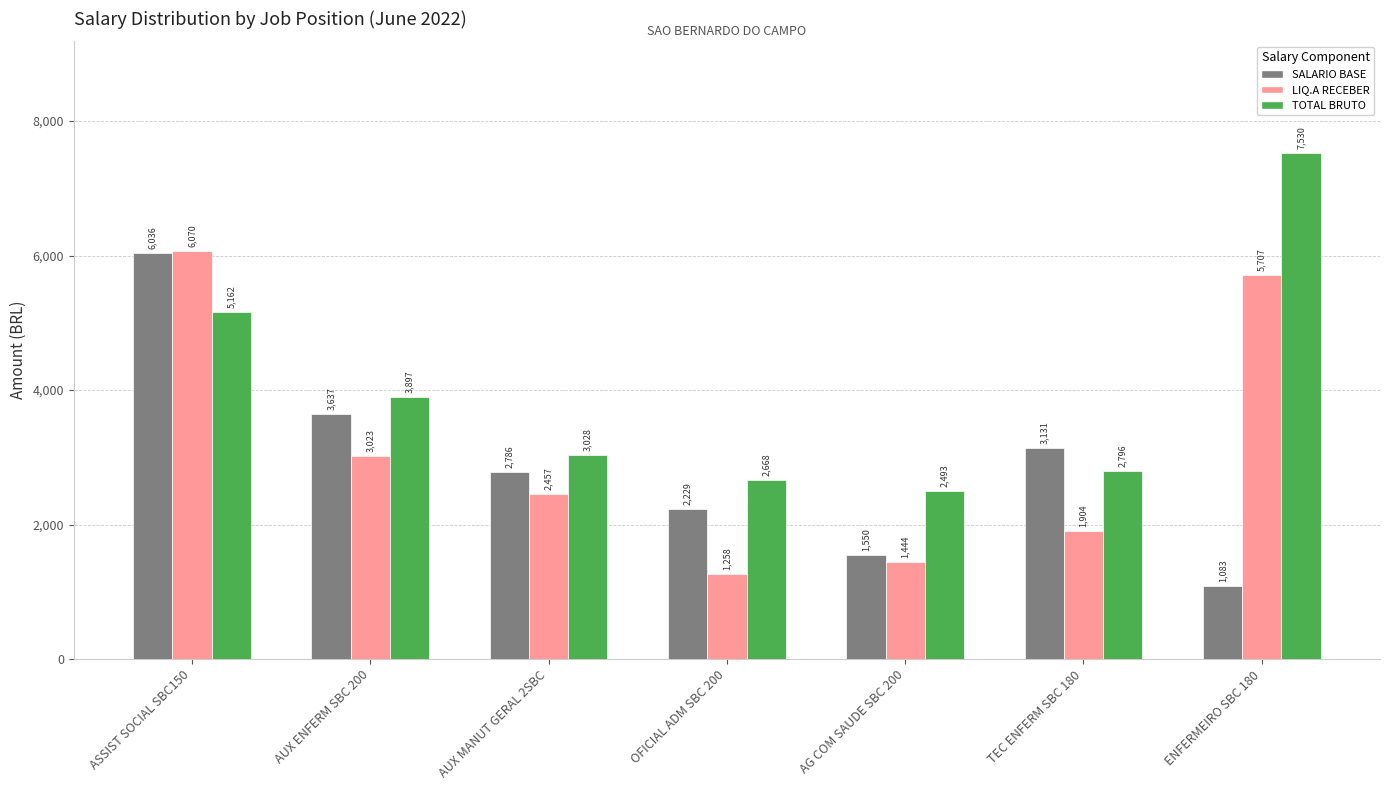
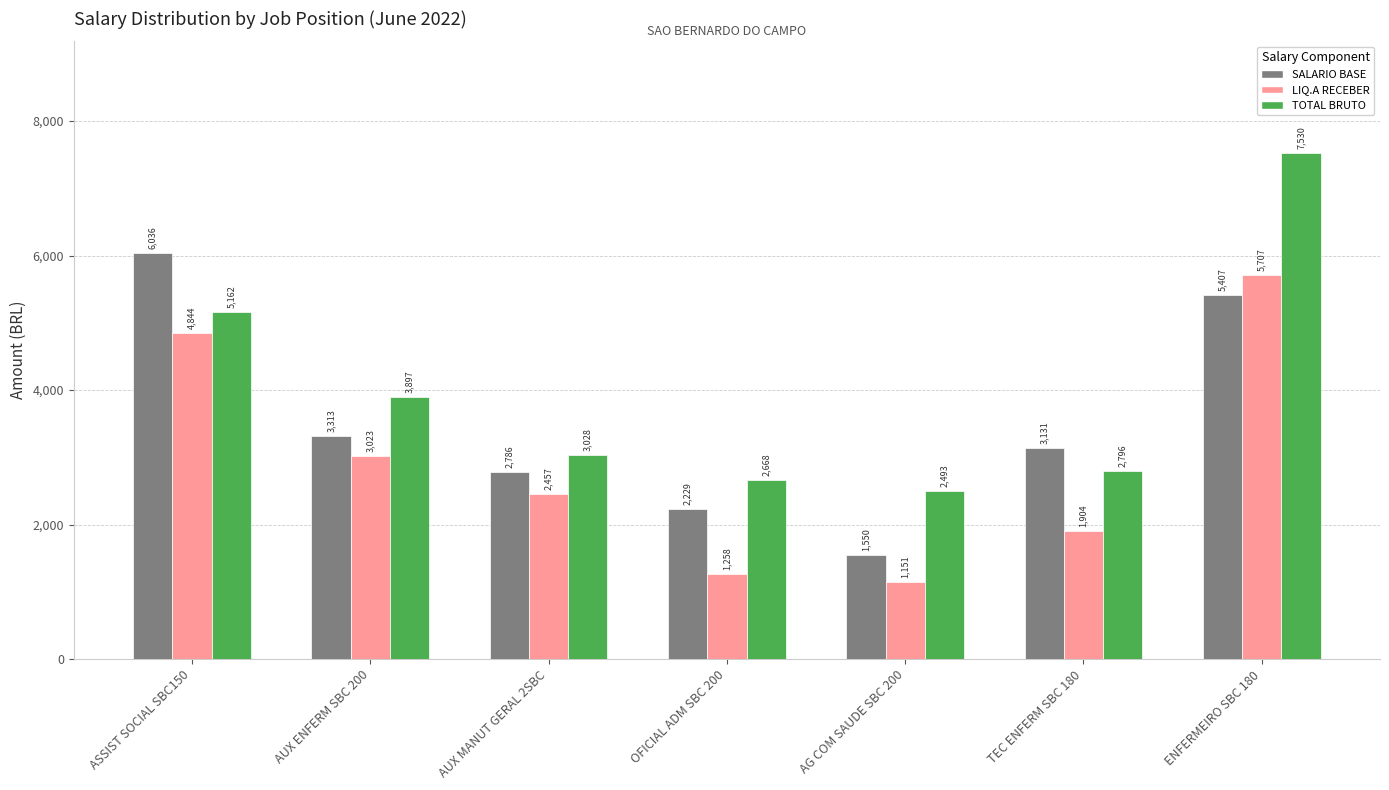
LIQ.A RECEBER, ASSIST SOCIAL SBC150: 6,070 -> 4,844
SALARIO BASE, AUX ENFERM SBC 200: 3,637 -> 3,313
LIQ.A RECEBER, AG COM SAUDE SBC 200: 1,444 -> 1,151
SALARIO BASE, ENFERMEIRO SBC 180: 1,083 -> 5,407
